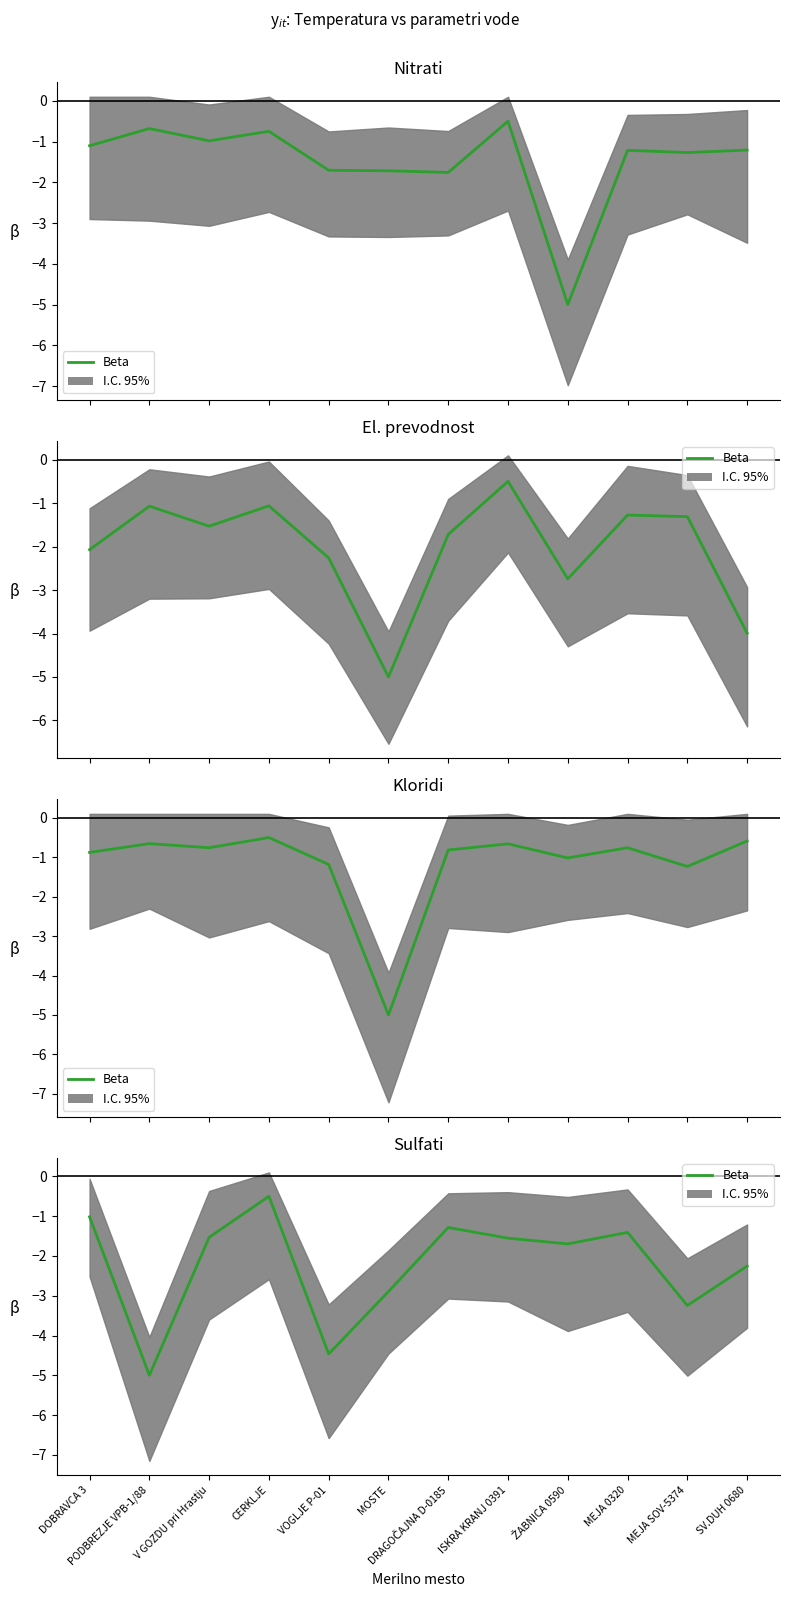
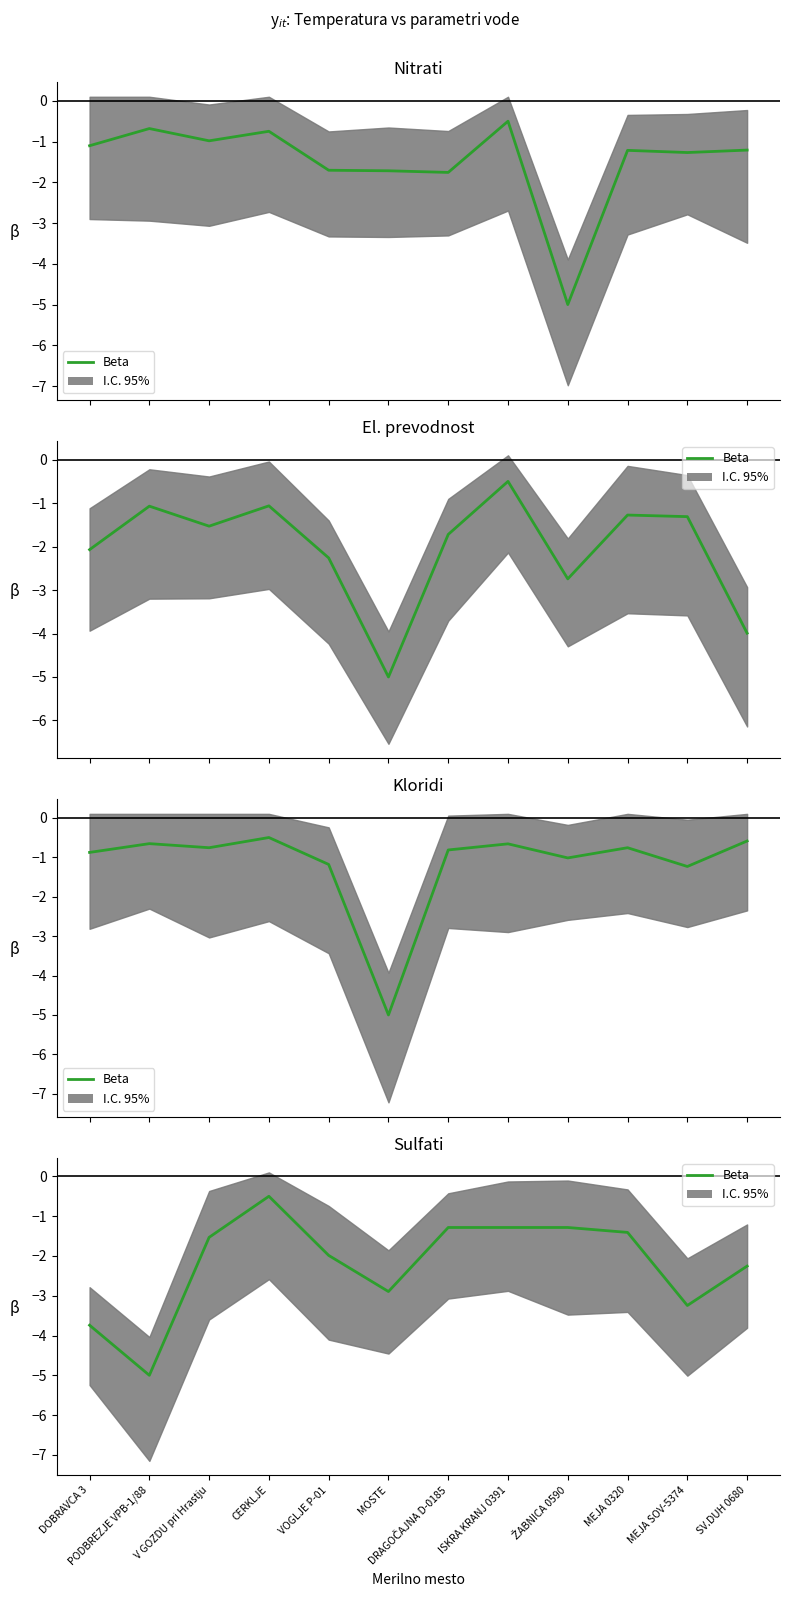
Sulfati, Beta, DOBRAVCA 3: -1.0 -> -3.7
Sulfati, Beta, VOGLJE P-01: -4.5 -> -2.0
Sulfati, Beta, ISKRA KRANJ 0391: -1.6 -> -1.3
Sulfati, Beta, ŽABNICA 0590: -1.7 -> -1.3
